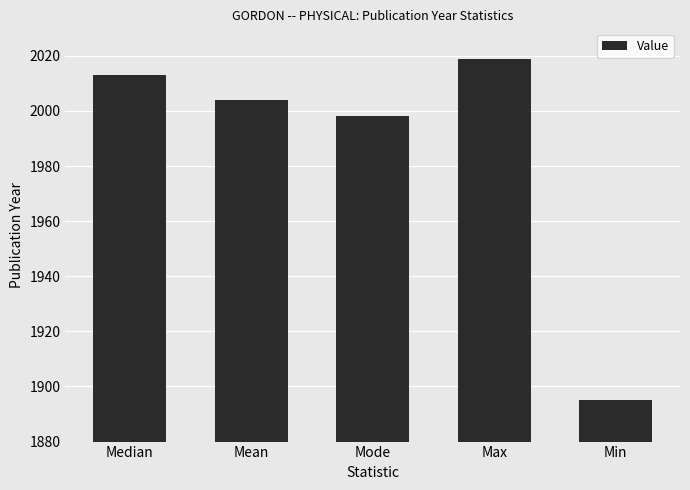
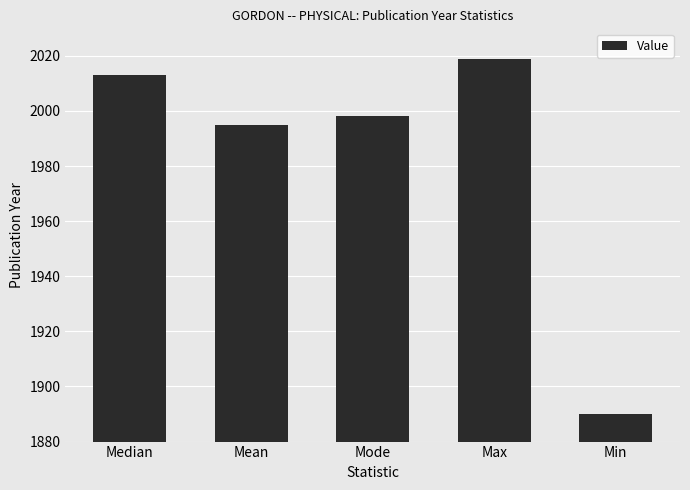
Mean: 2004 -> 1995
Min: 1895 -> 1890
